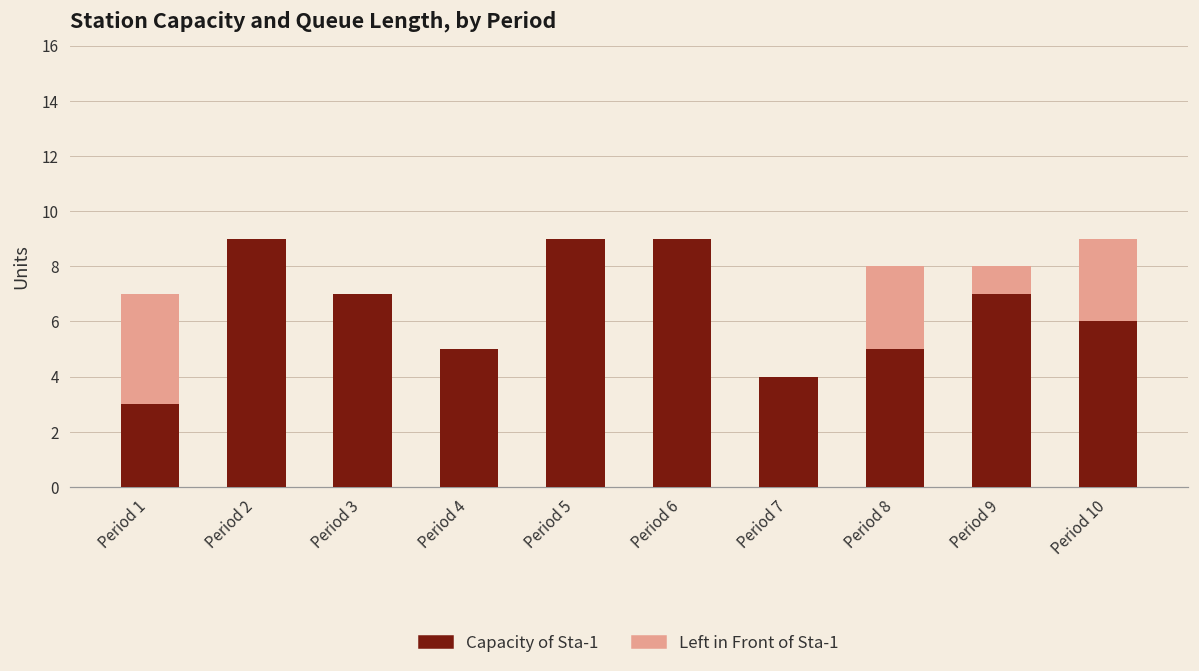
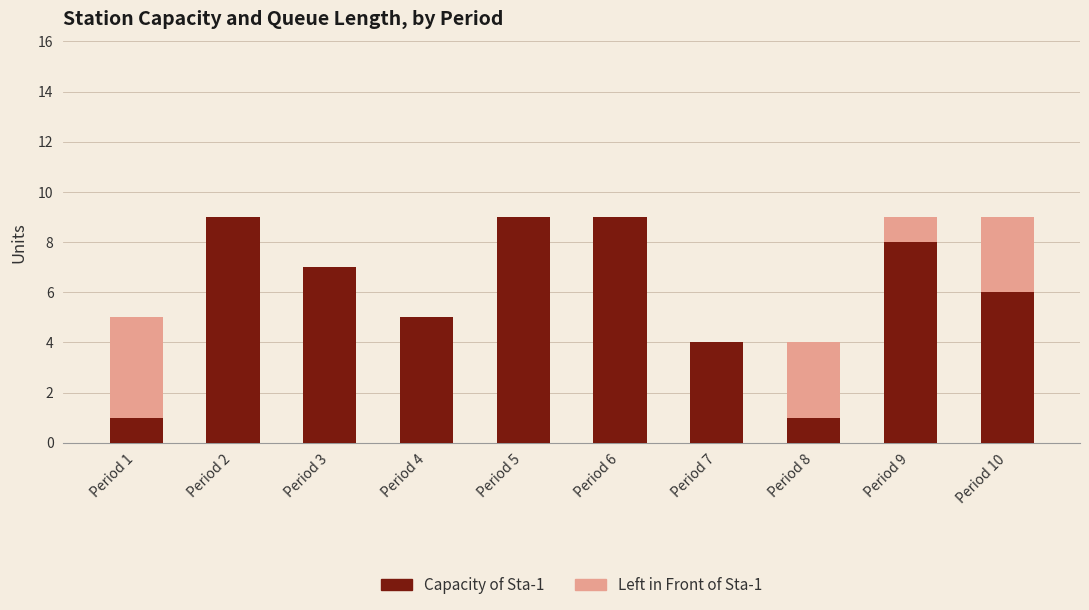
Capacity of Sta-1, Period 1: 3 -> 1
Capacity of Sta-1, Period 8: 5 -> 1
Capacity of Sta-1, Period 9: 7 -> 8
